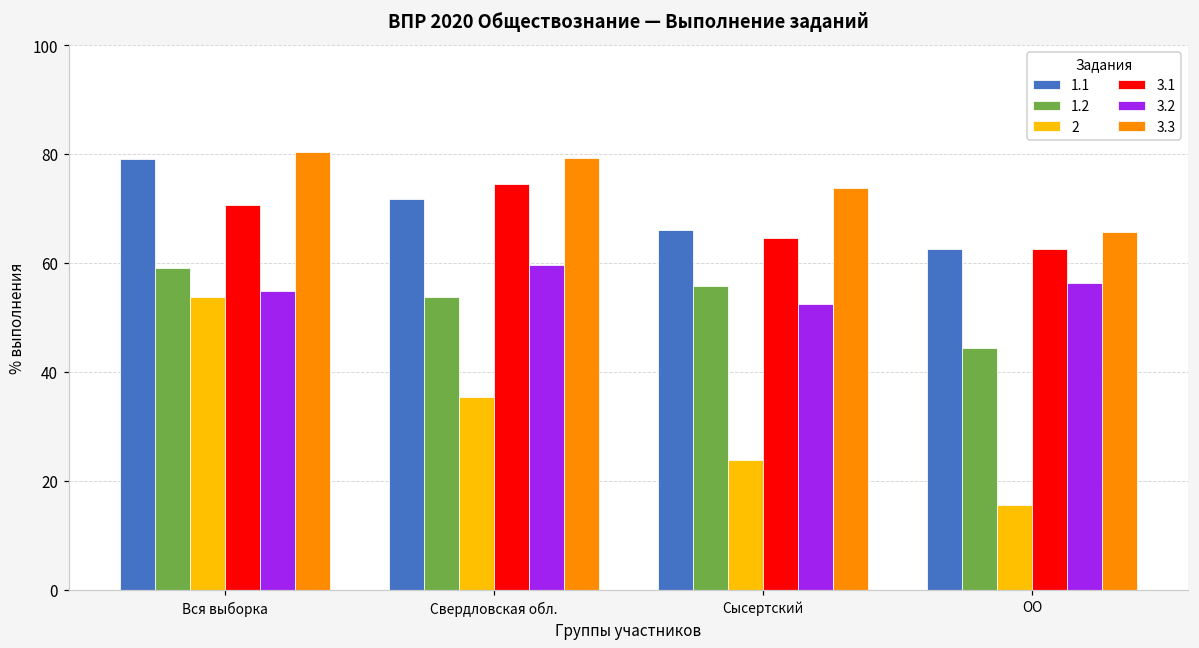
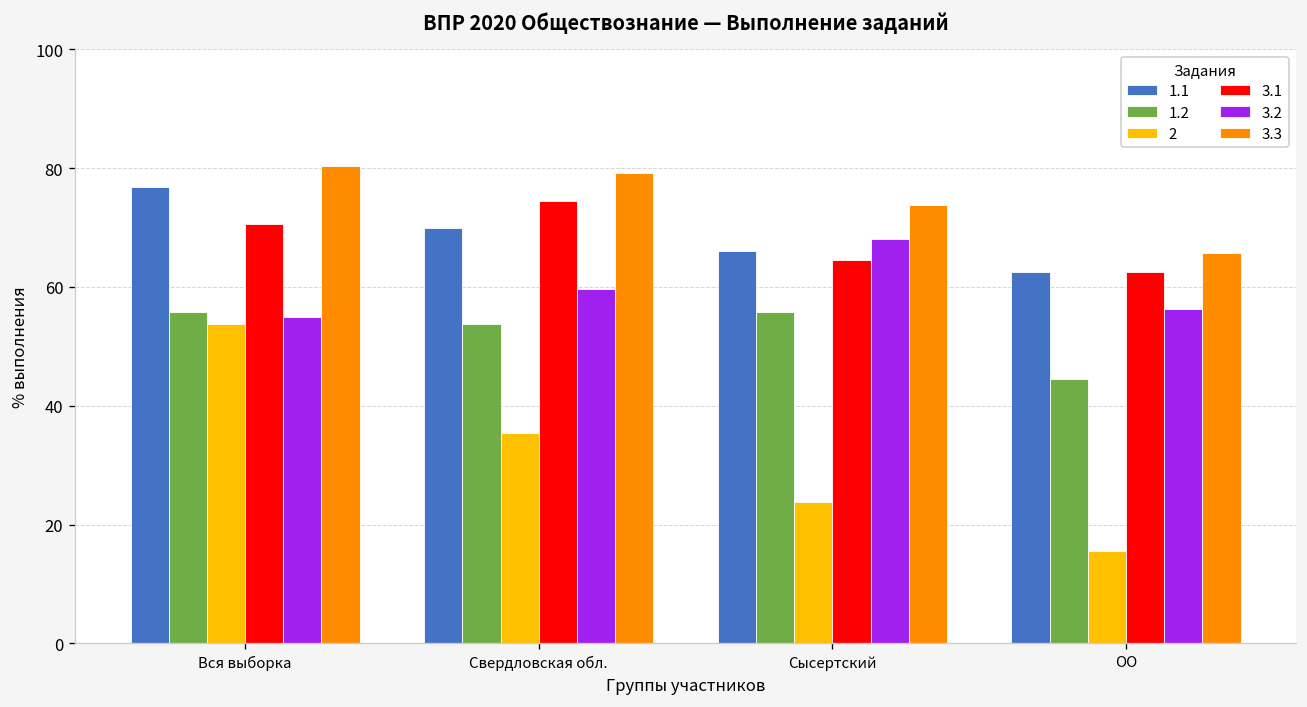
1.1, Вся выборка: 79 -> 77
1.2, Вся выборка: 59 -> 56
1.1, Свердловская обл.: 72 -> 70
3.2, Сысертский: 53 -> 68
